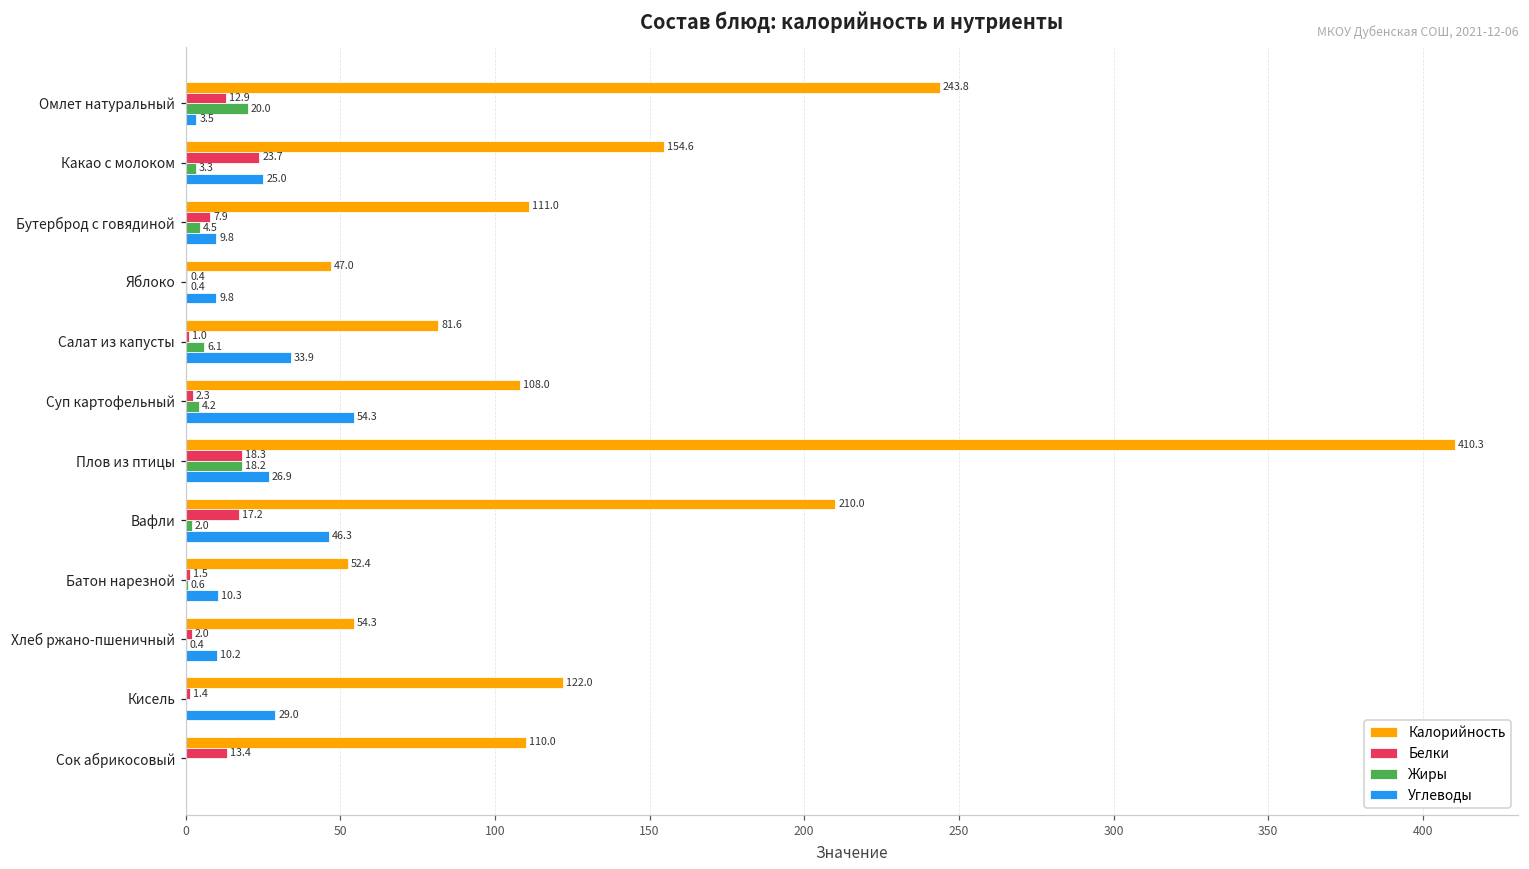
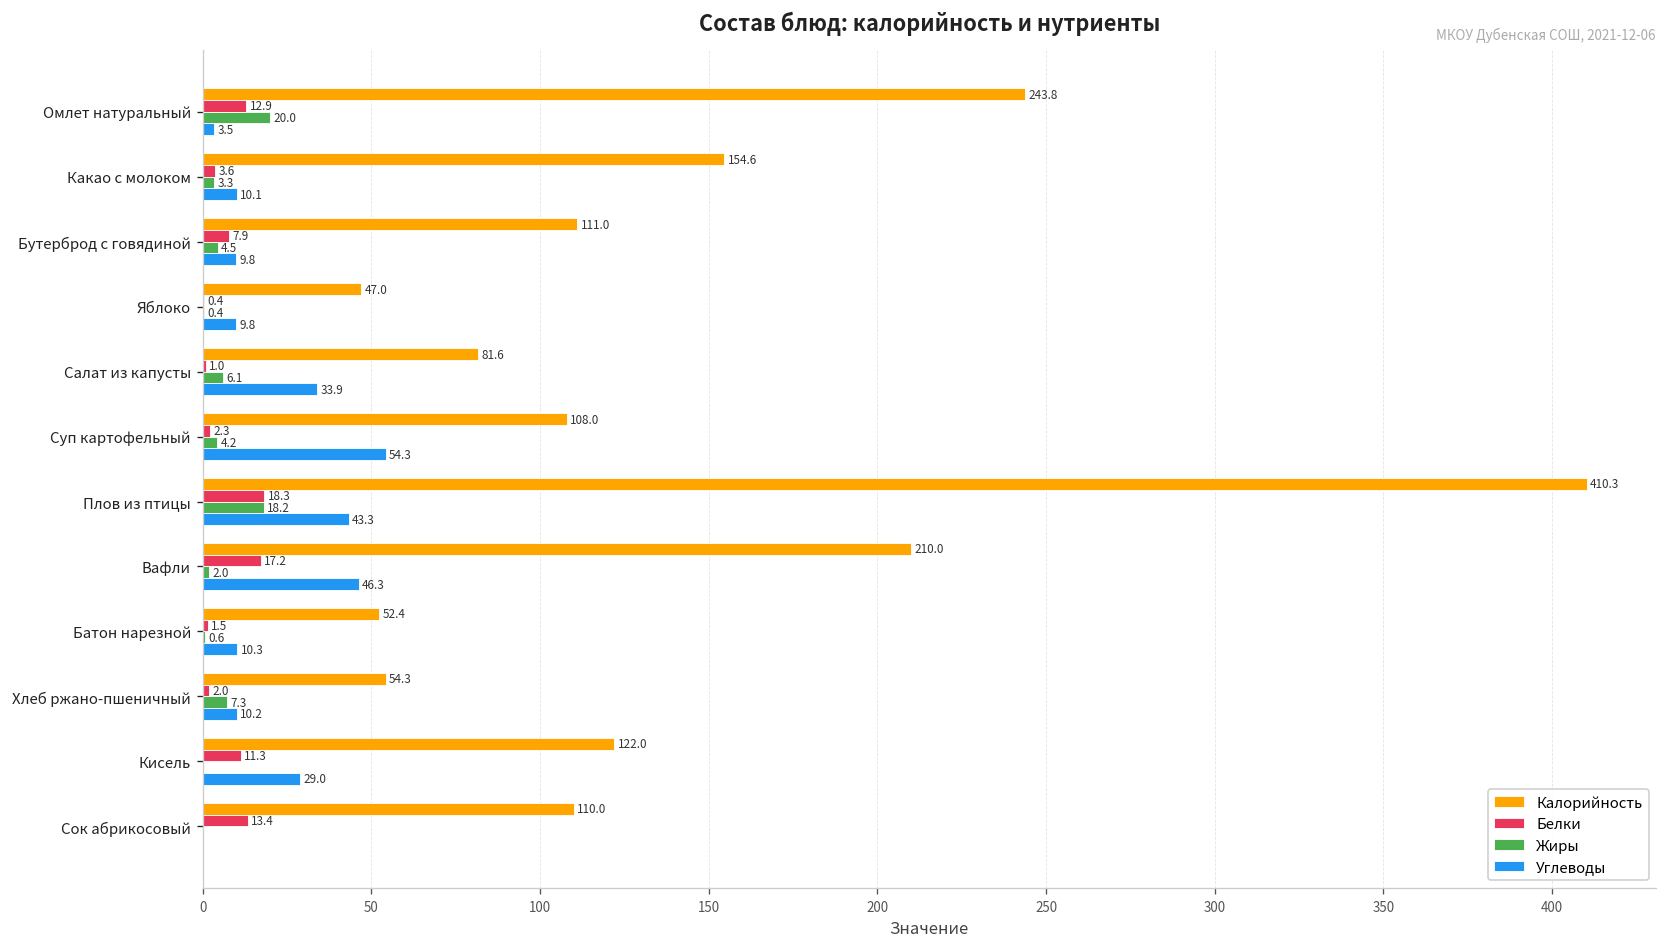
Белки, Какао с молоком: 23.7 -> 3.6
Углеводы, Какао с молоком: 25.0 -> 10.1
Углеводы, Плов из птицы: 26.9 -> 43.3
Жиры, Хлеб ржано-пшеничный: 0.4 -> 7.3
Белки, Кисель: 1.4 -> 11.3
